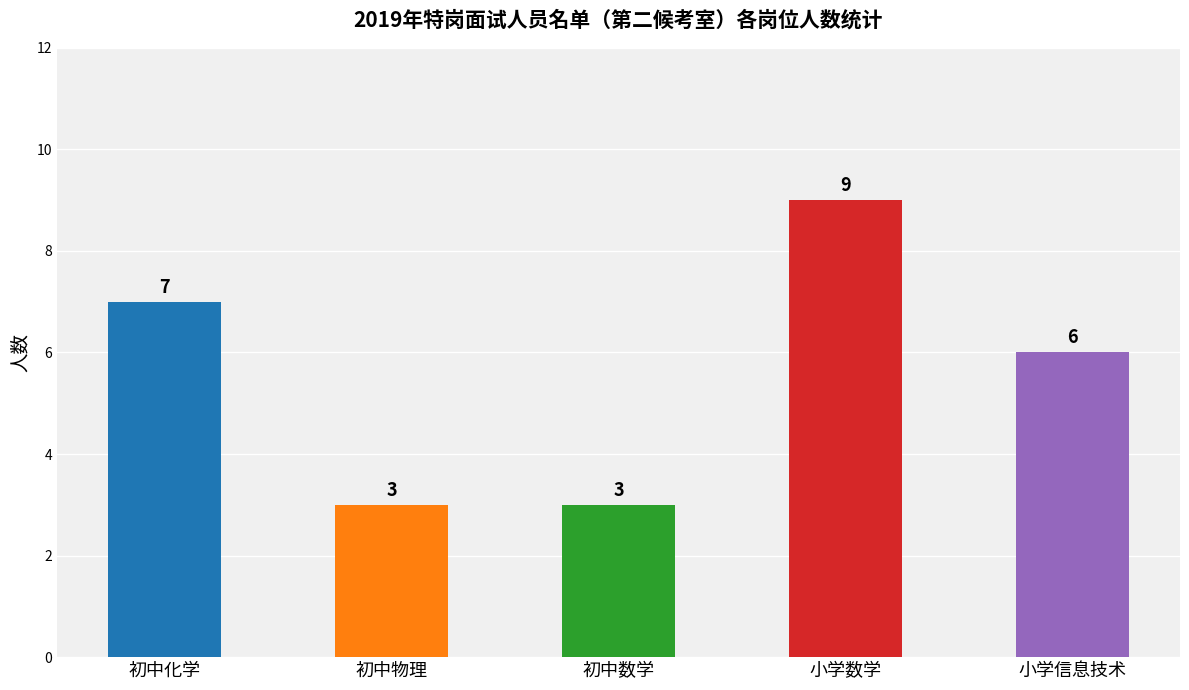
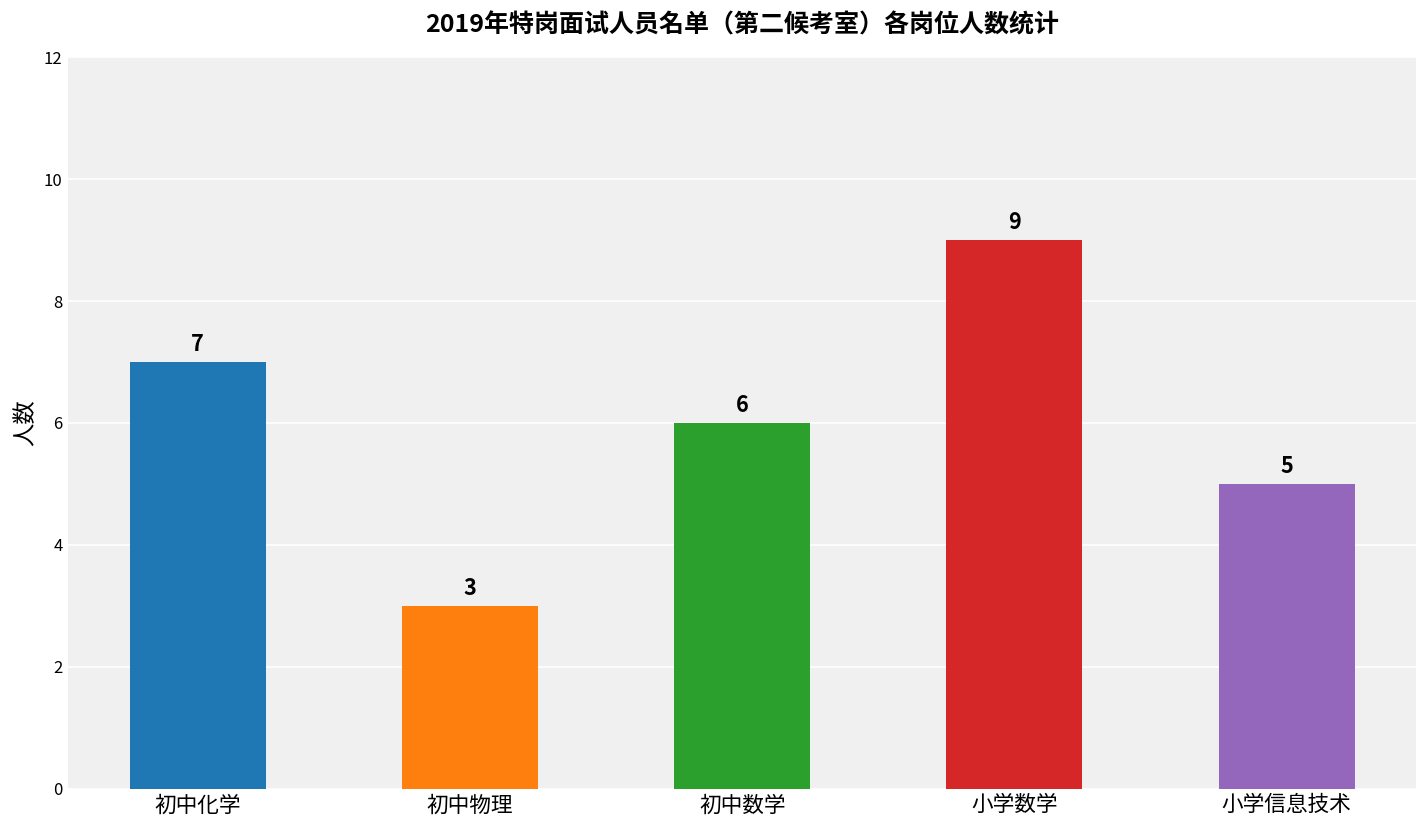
初中数学: 3 -> 6
小学信息技术: 6 -> 5
